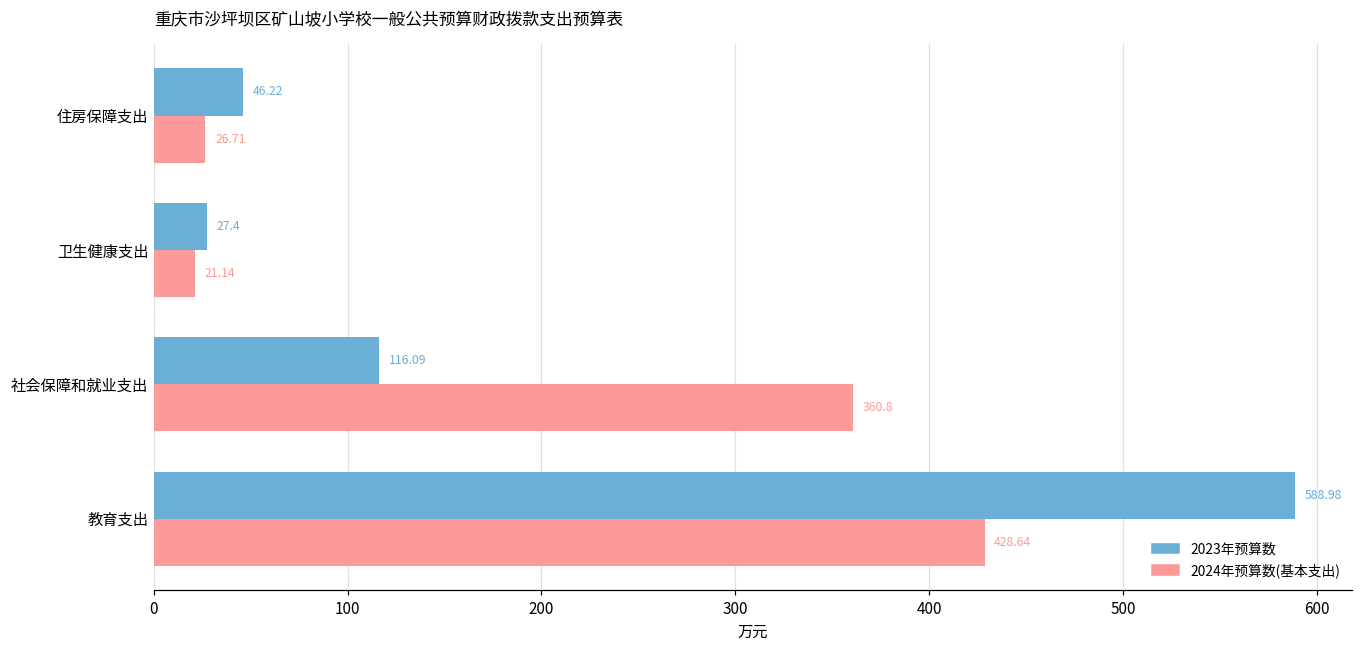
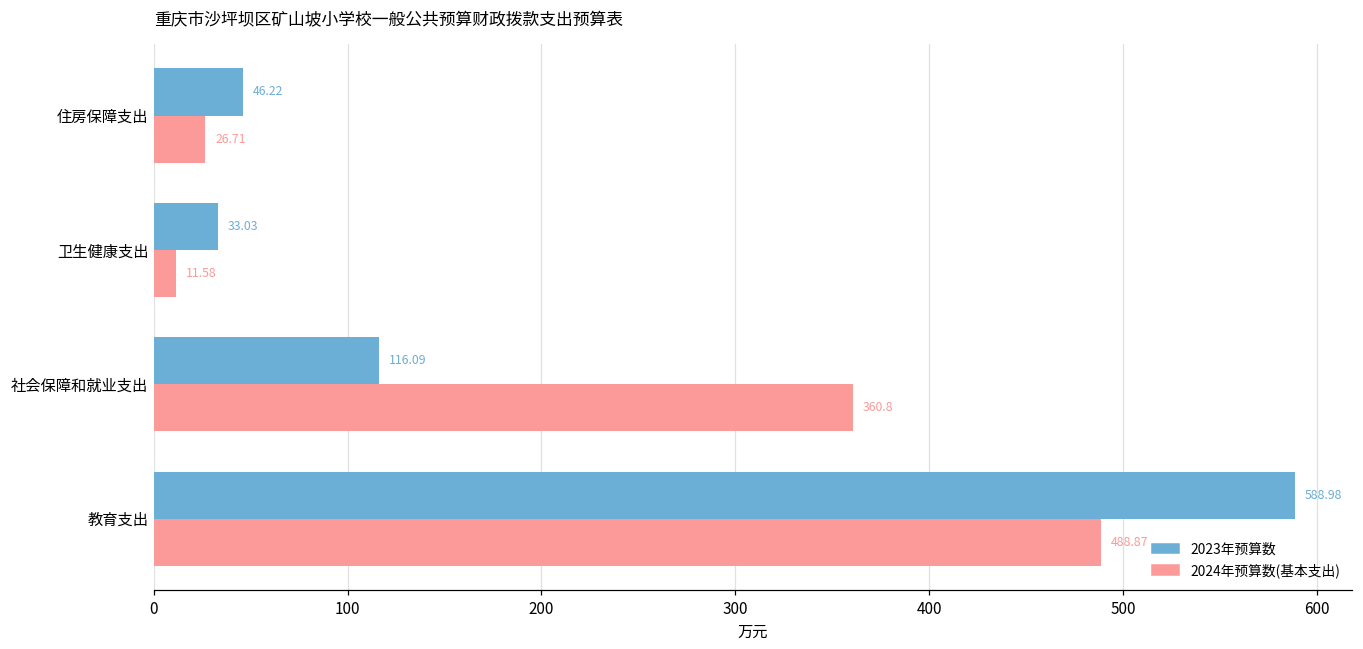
2023年预算数, 卫生健康支出: 27.4 -> 33.03
2024年预算数(基本支出), 卫生健康支出: 21.14 -> 11.58
2024年预算数(基本支出), 教育支出: 428.64 -> 488.87
